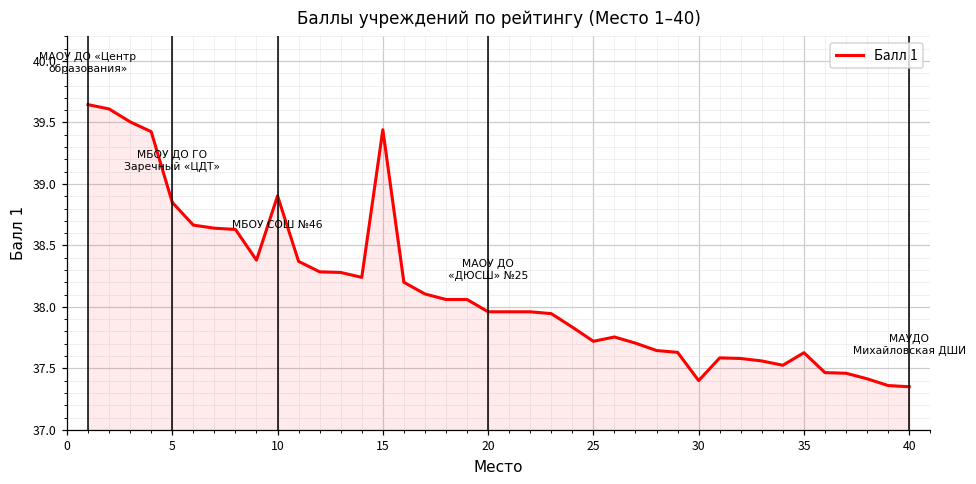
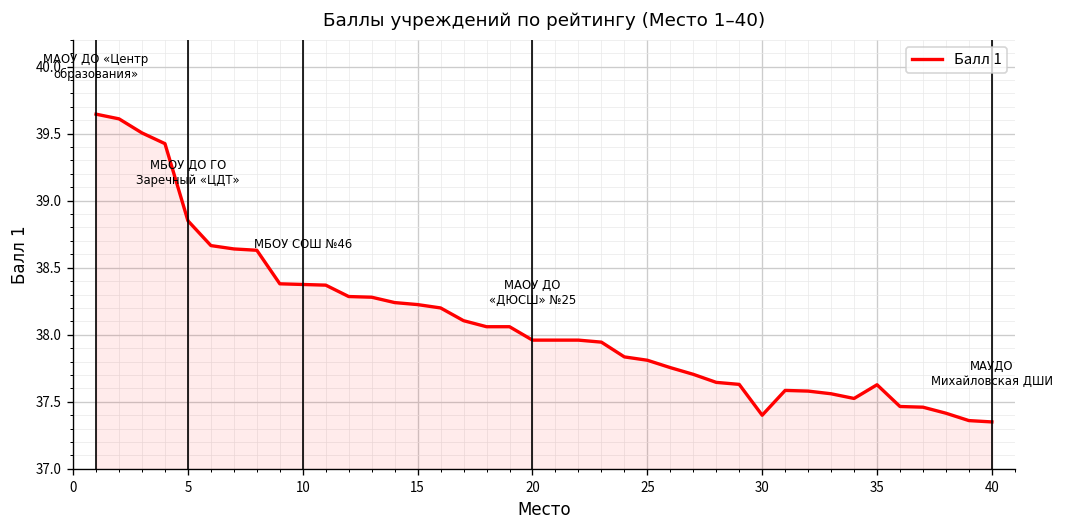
10: 38.90 -> 38.38
15: 39.44 -> 38.23
25: 37.72 -> 37.81
